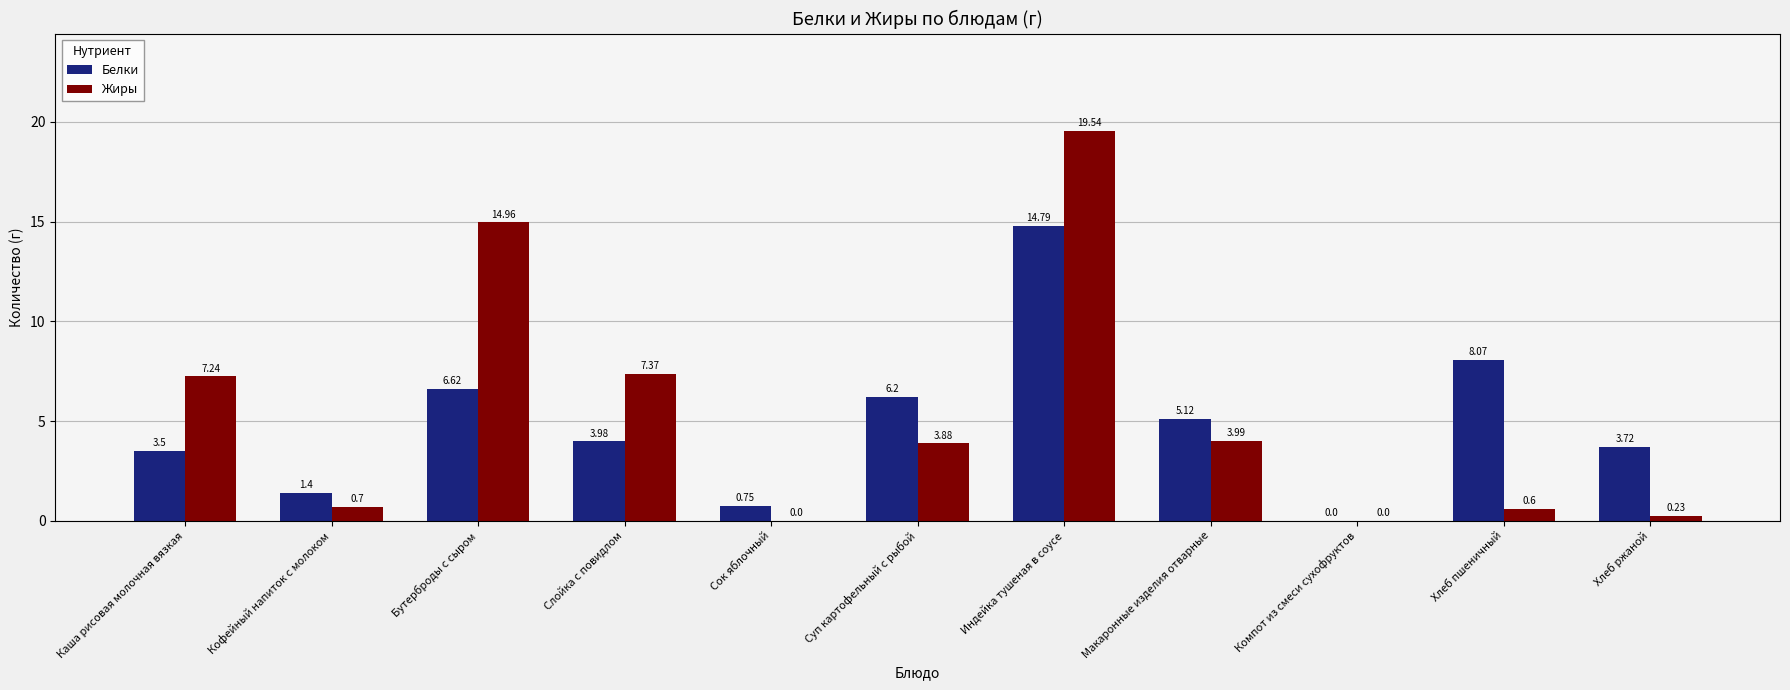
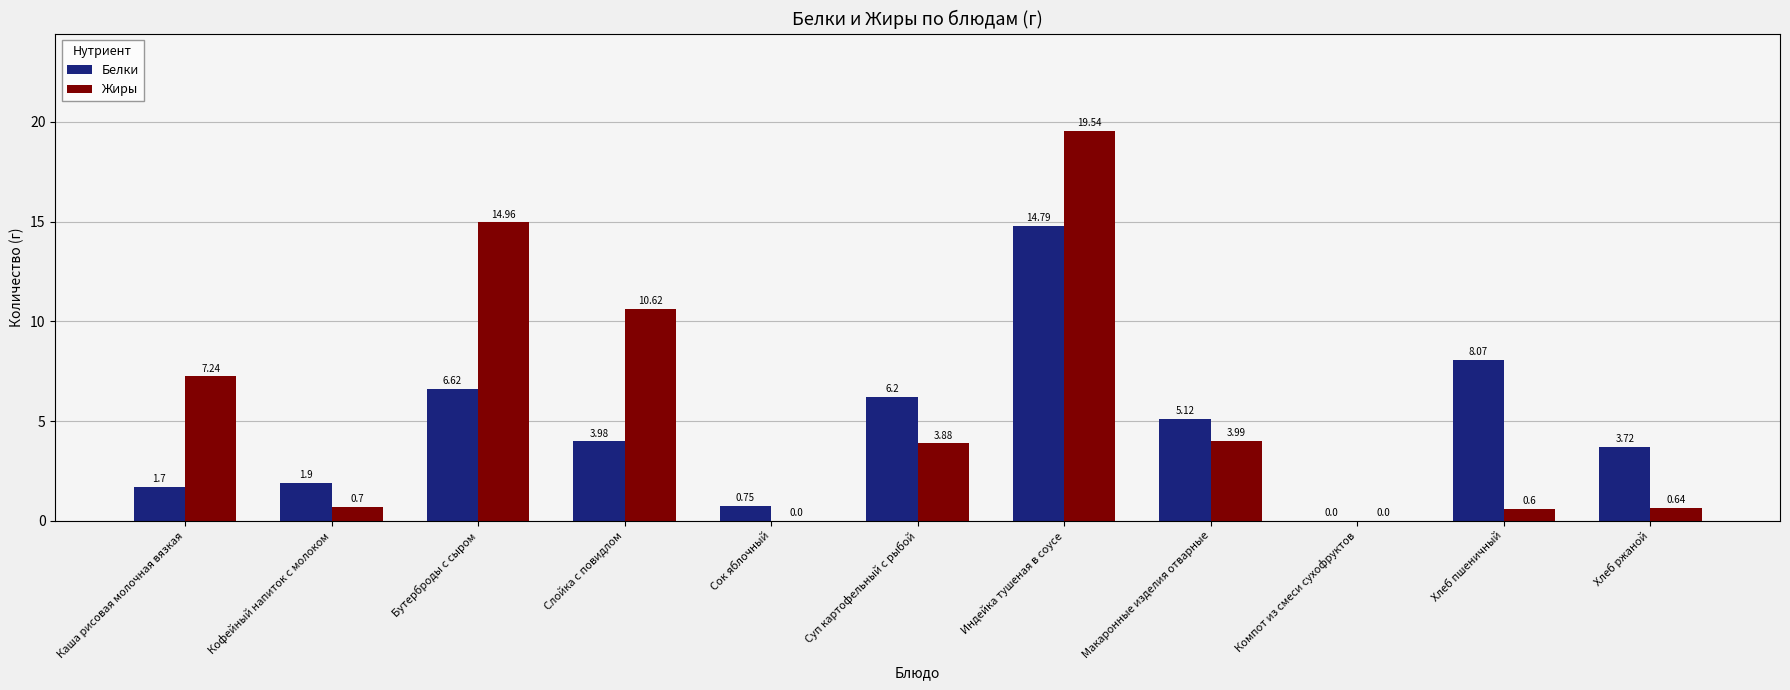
Белки, Каша рисовая молочная вязкая: 3.5 -> 1.7
Белки, Кофейный напиток с молоком: 1.4 -> 1.9
Жиры, Слойка с повидлом: 7.37 -> 10.62
Жиры, Хлеб ржаной: 0.23 -> 0.64
